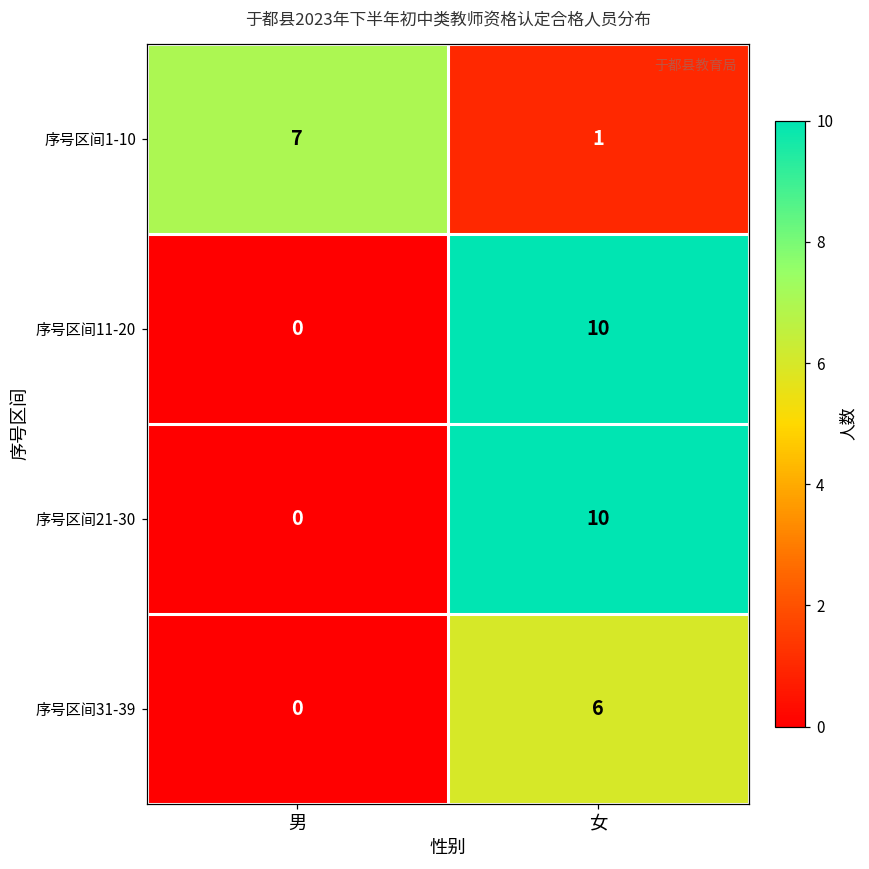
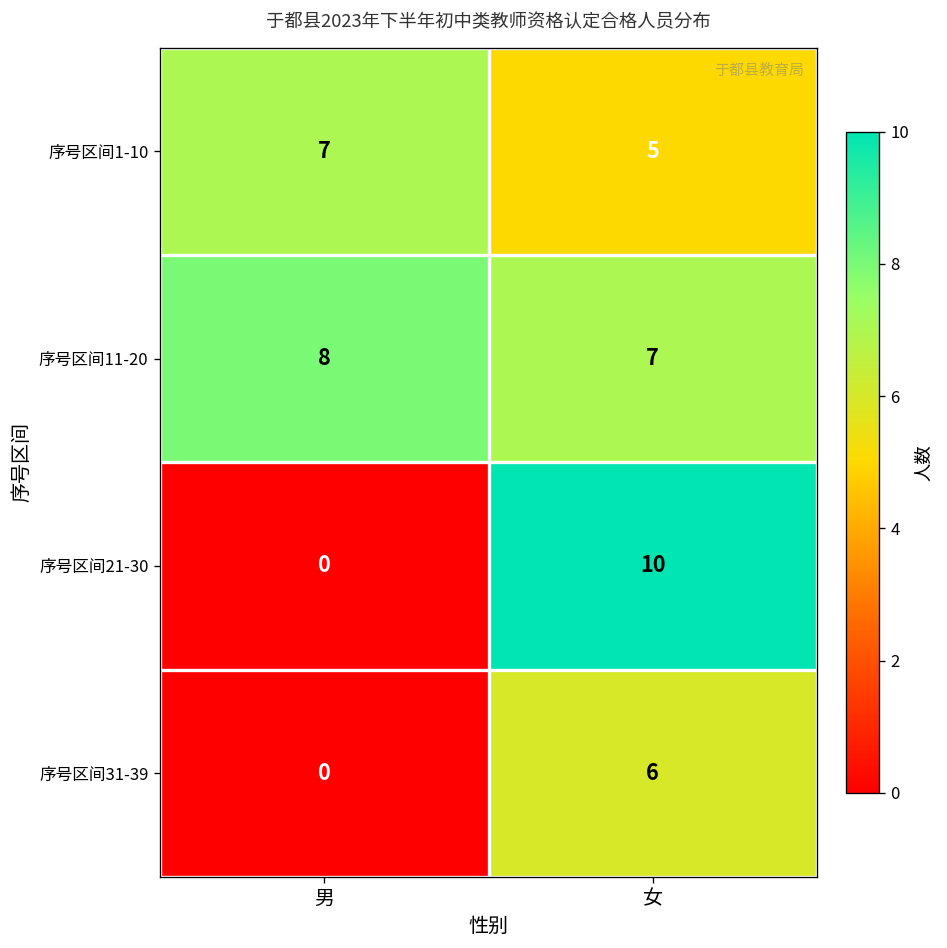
序号区间1-10, 女: 1 -> 5
序号区间11-20, 男: 0 -> 8
序号区间11-20, 女: 10 -> 7
